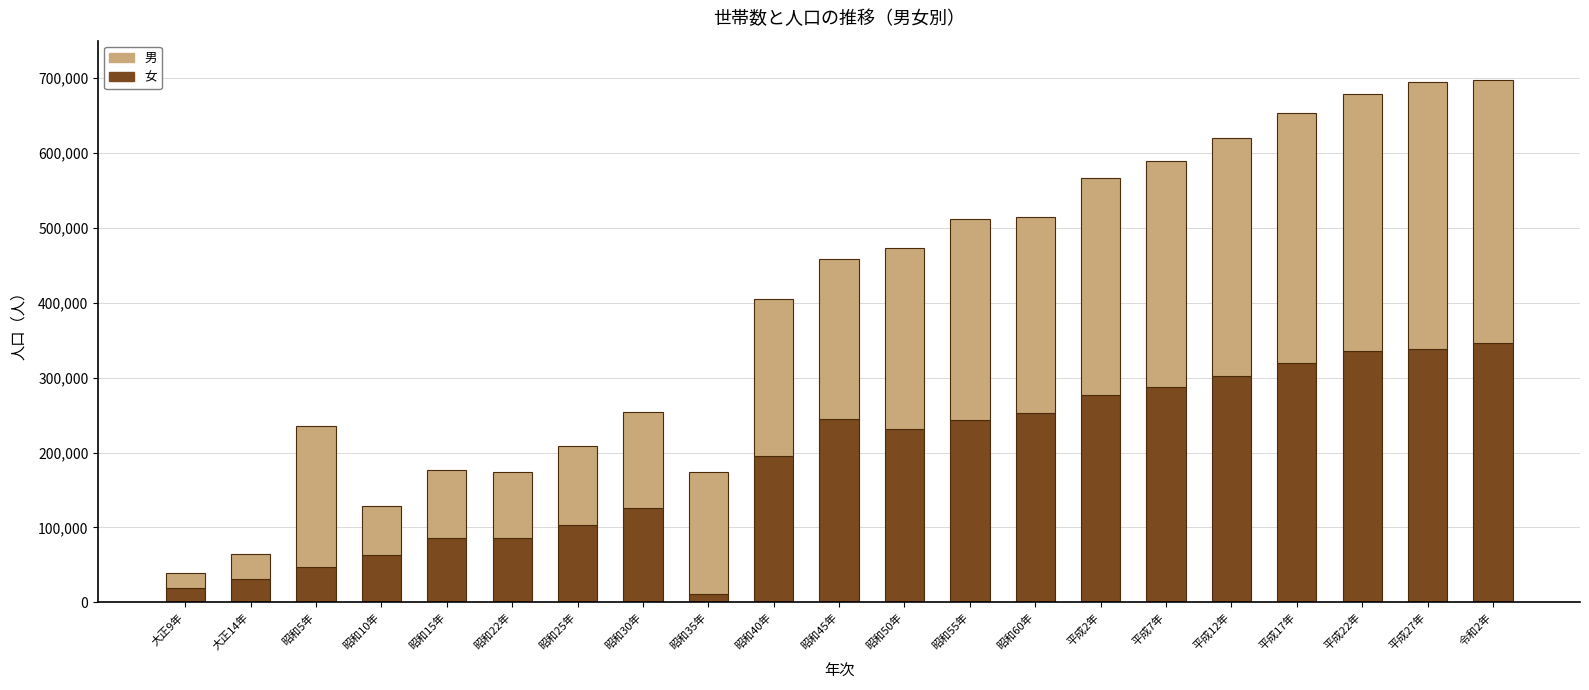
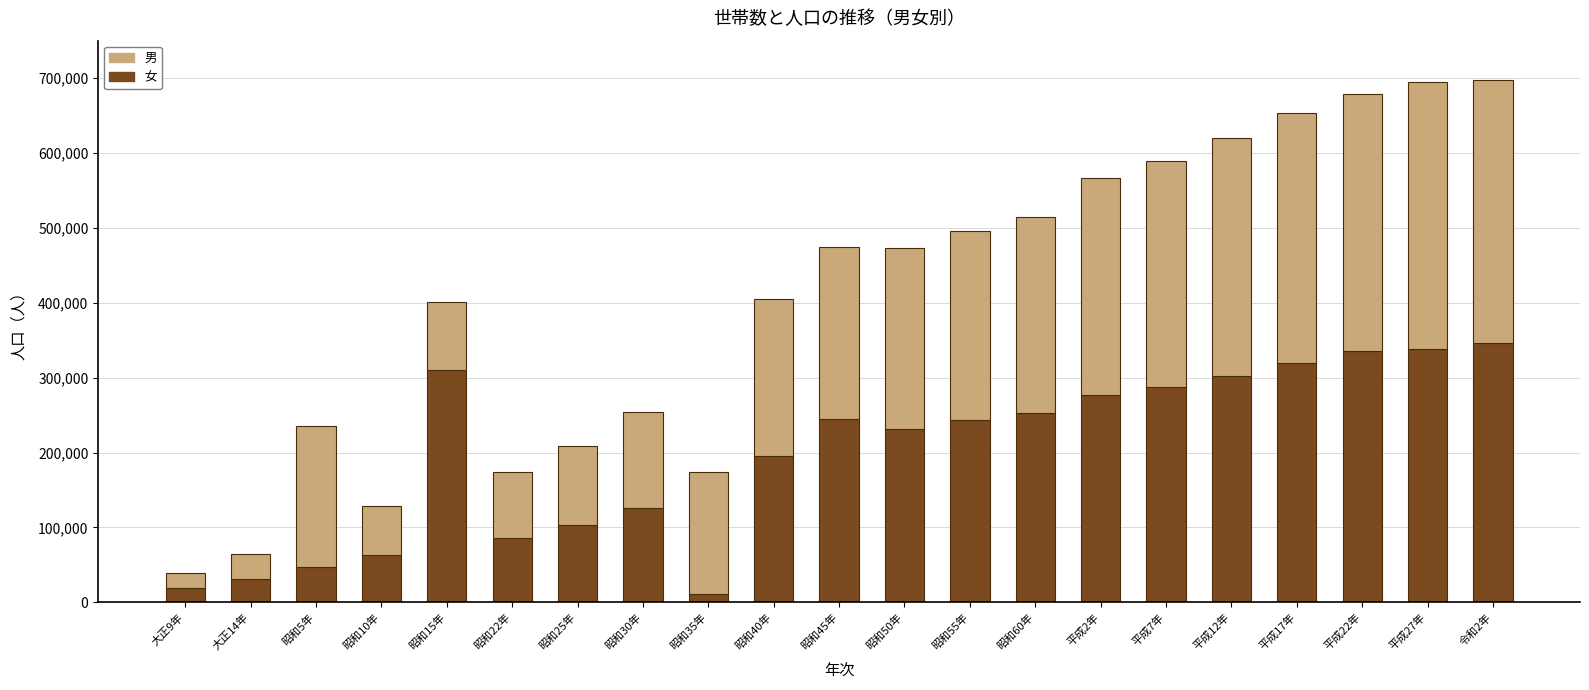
女, 昭和15年: 90,000 -> 310,000
男, 昭和45年: 210,000 -> 230,000
男, 昭和55年: 270,000 -> 250,000
